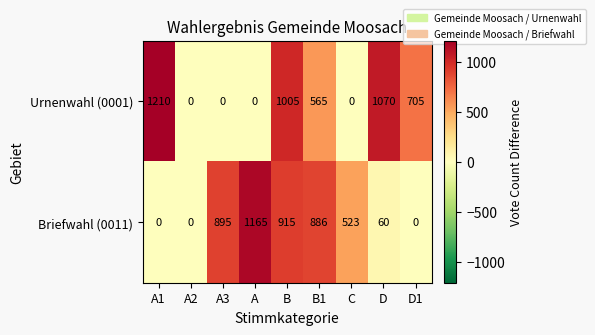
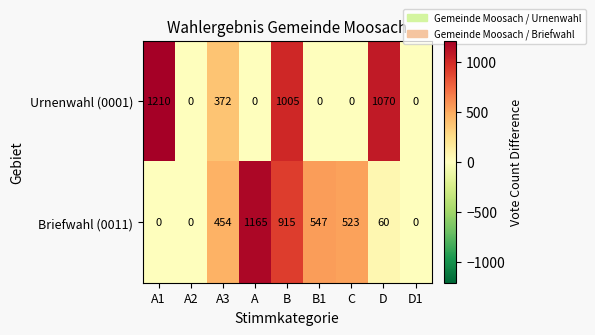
Urnenwahl (0001), A3: 0 -> 372
Urnenwahl (0001), B1: 565 -> 0
Urnenwahl (0001), D1: 705 -> 0
Briefwahl (0011), A3: 895 -> 454
Briefwahl (0011), B1: 886 -> 547
